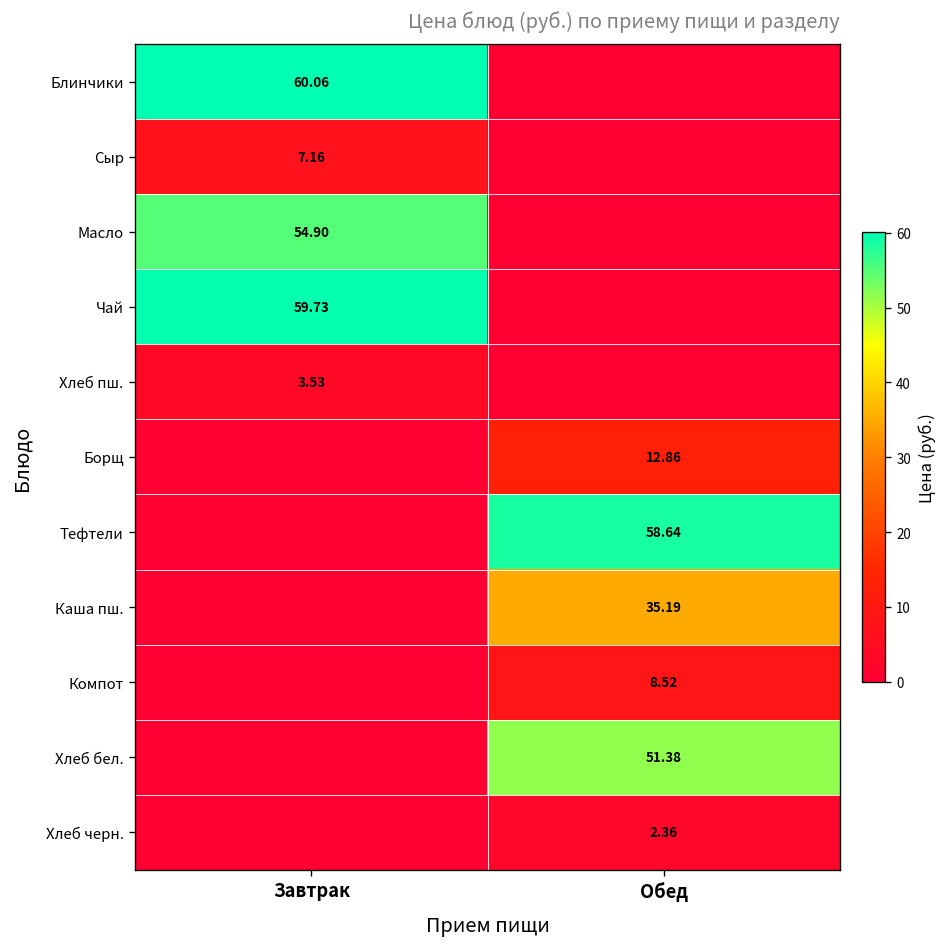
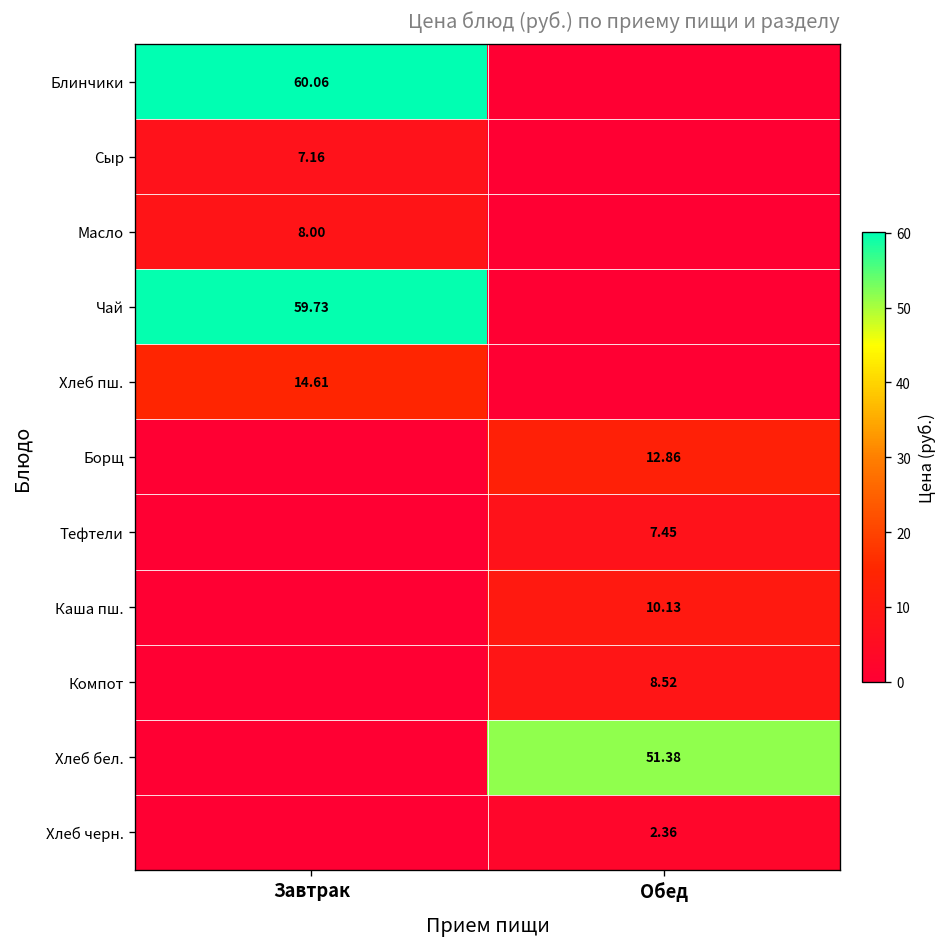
Масло, Завтрак: 54.90 -> 8.00
Хлеб пш., Завтрак: 3.53 -> 14.61
Тефтели, Обед: 58.64 -> 7.45
Каша пш., Обед: 35.19 -> 10.13
